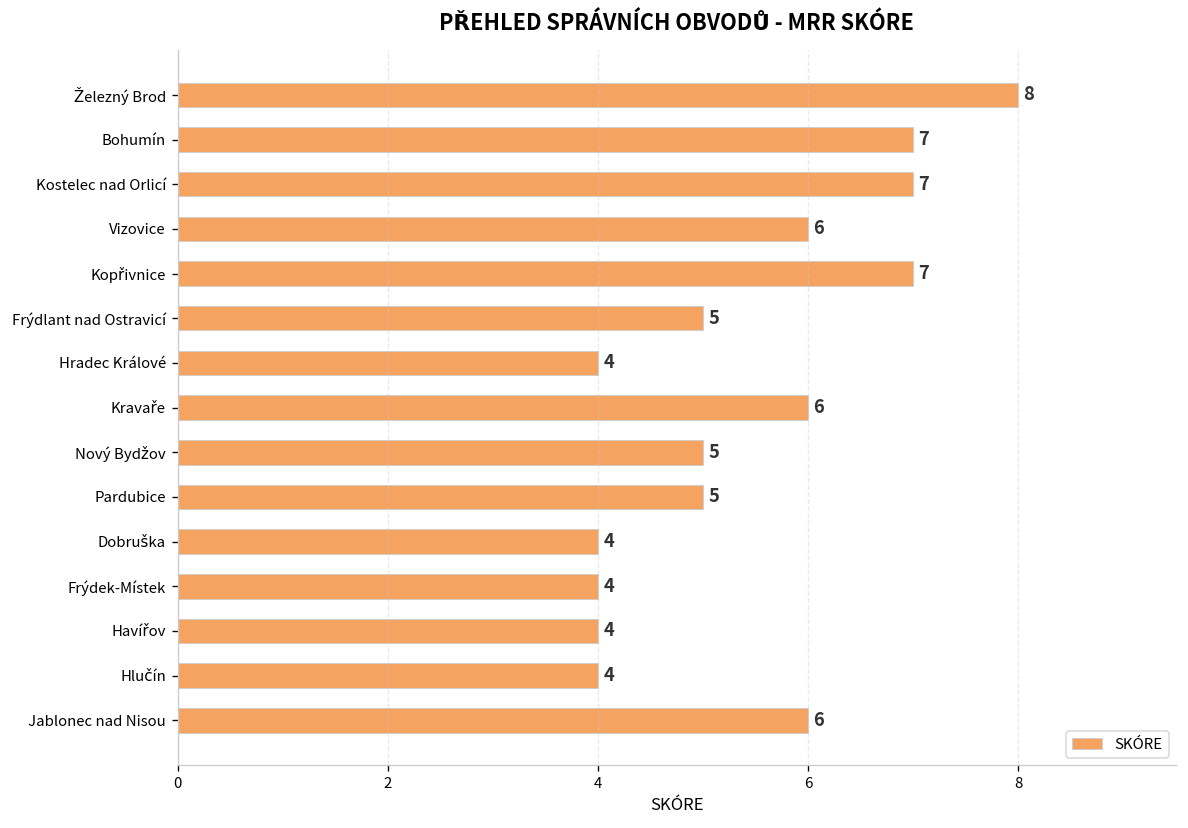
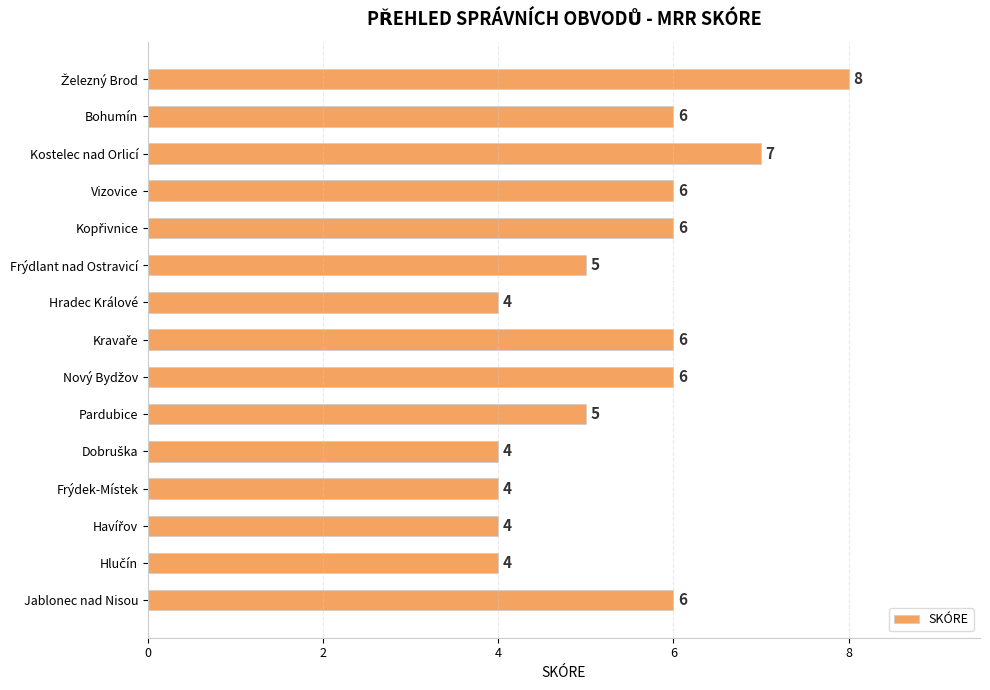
Bohumín: 7 -> 6
Kopřivnice: 7 -> 6
Nový Bydžov: 5 -> 6
